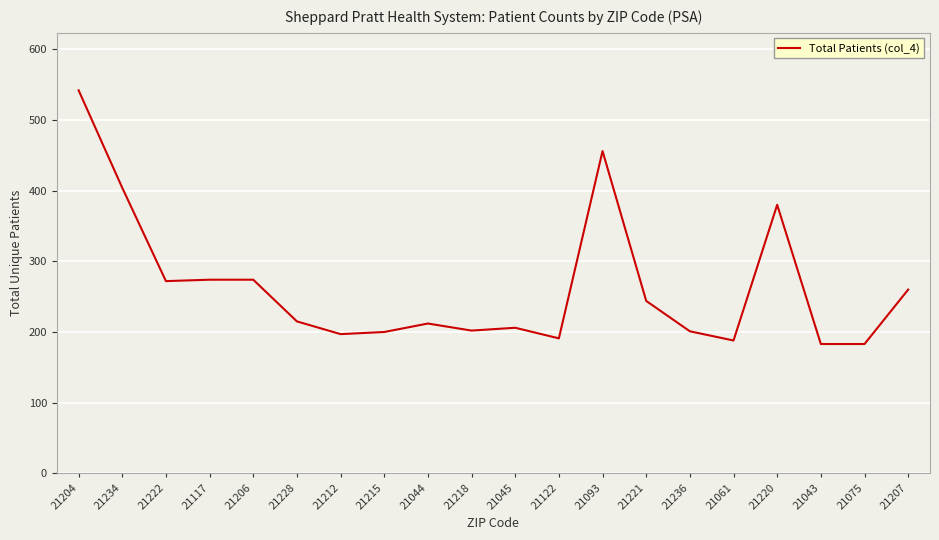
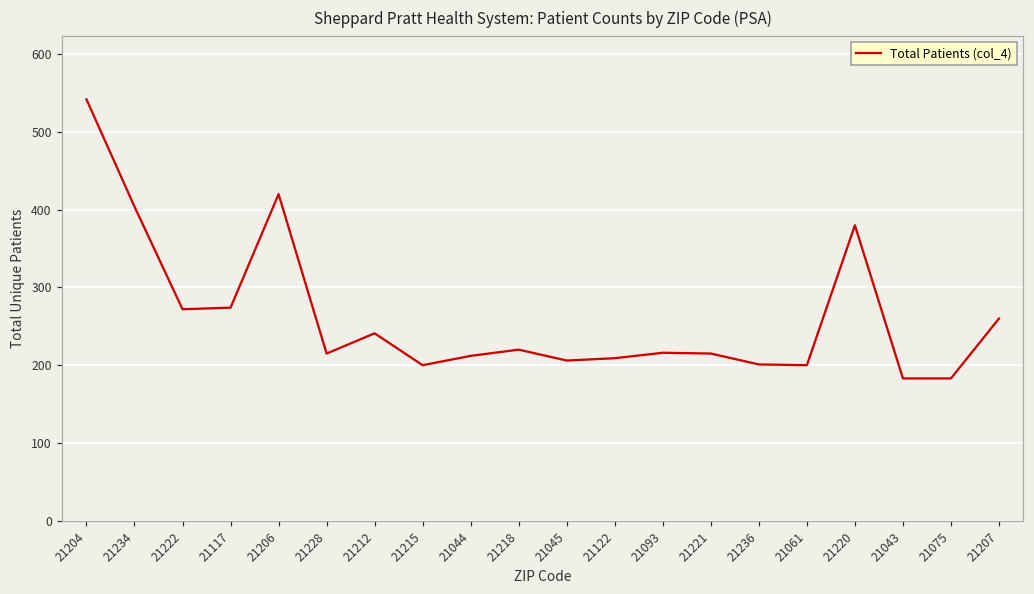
21206: 270 -> 420
21212: 200 -> 240
21218: 200 -> 220
21122: 190 -> 210
21093: 460 -> 220
21221: 240 -> 220
21061: 190 -> 200
